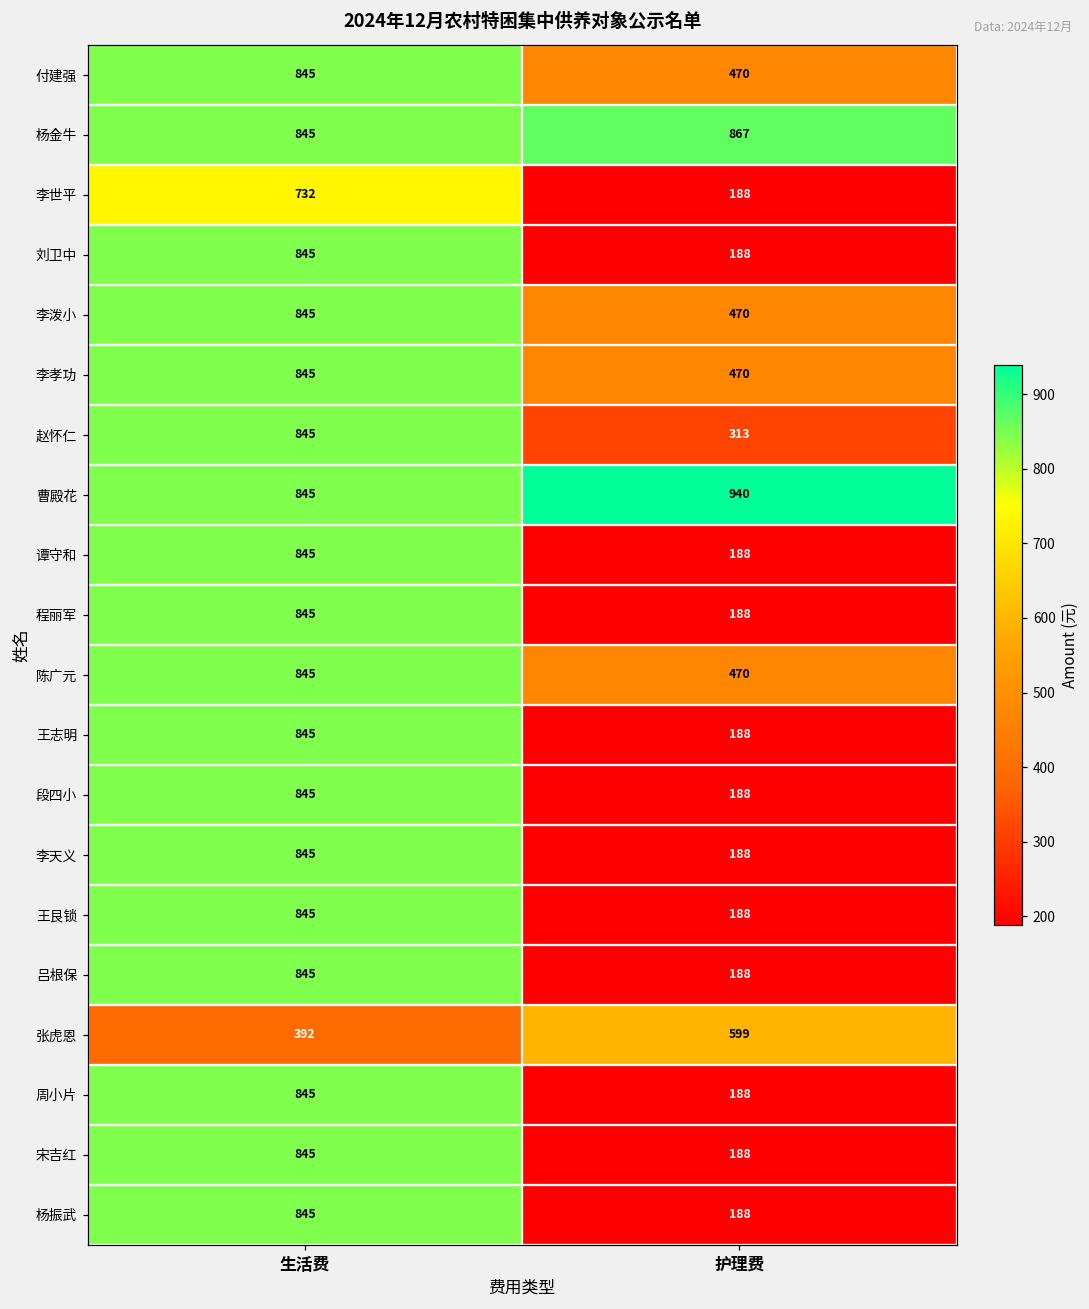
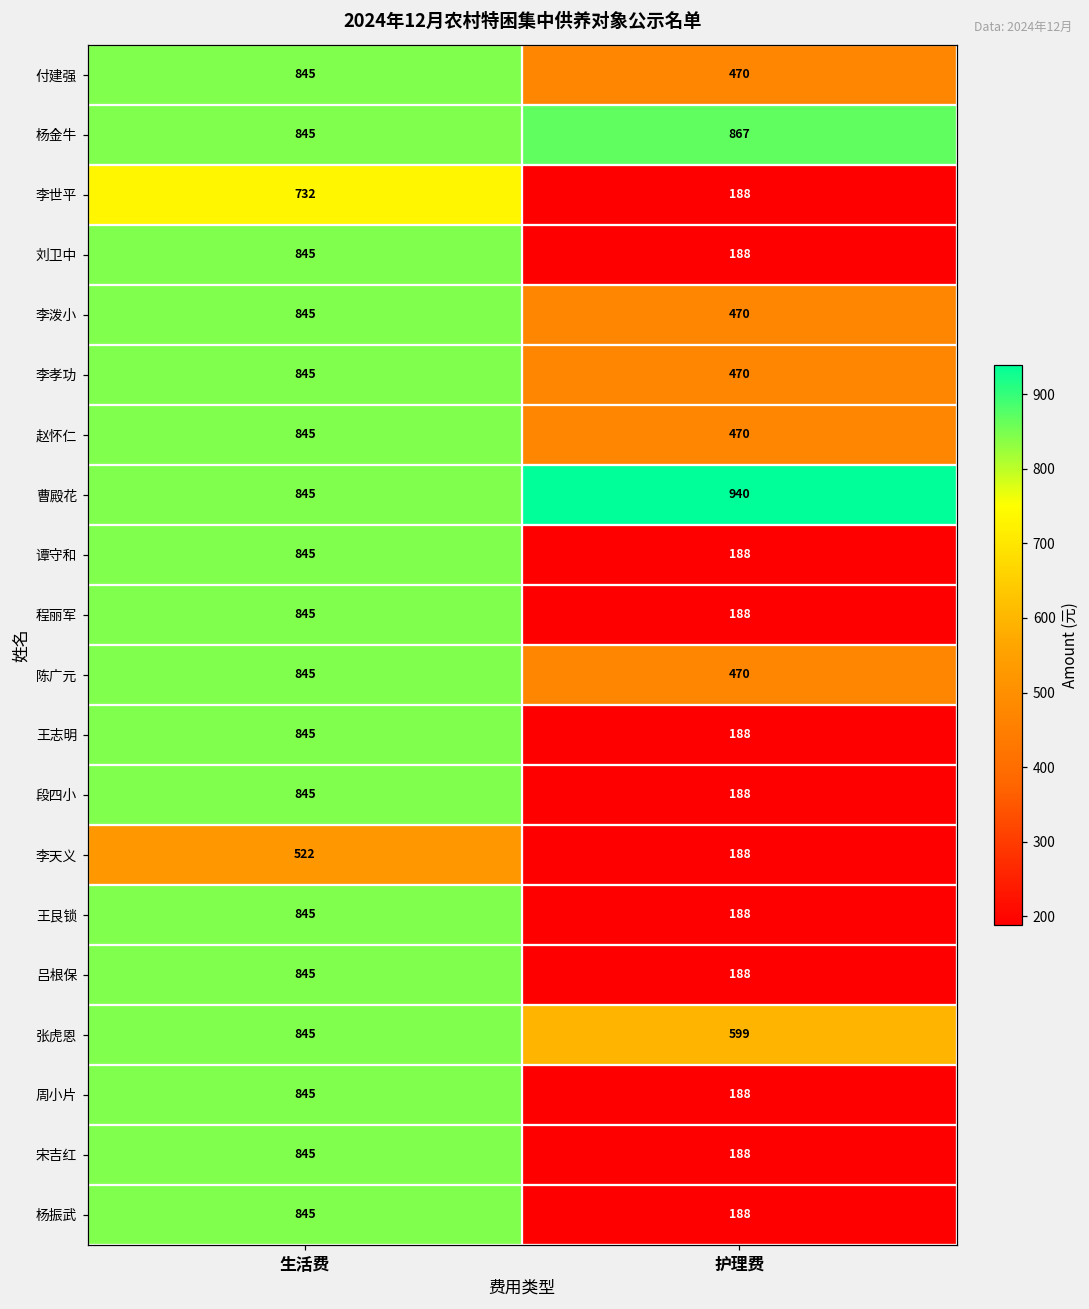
赵怀仁, 护理费: 313 -> 470
李天义, 生活费: 845 -> 522
张虎恩, 生活费: 392 -> 845
